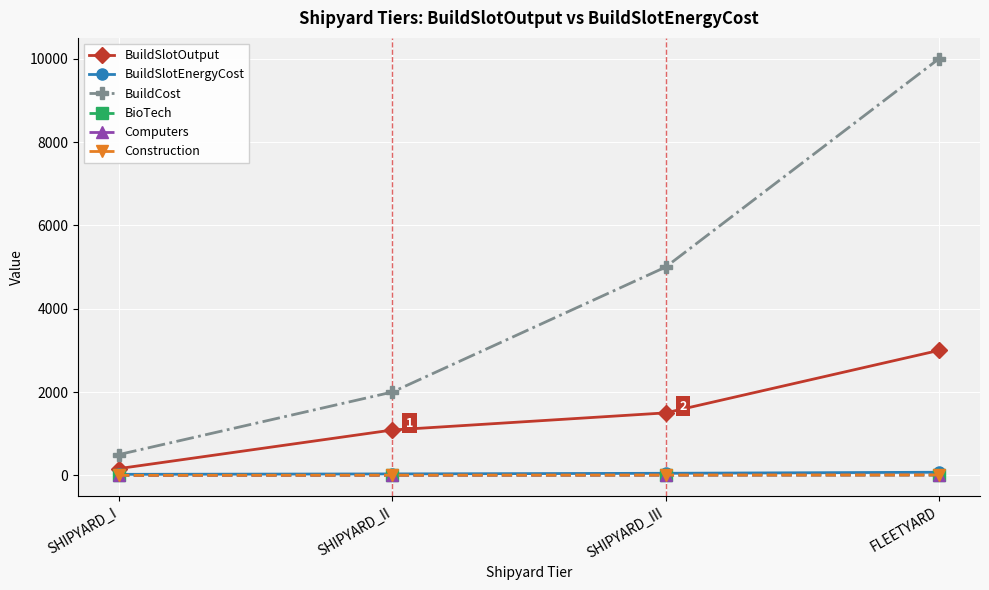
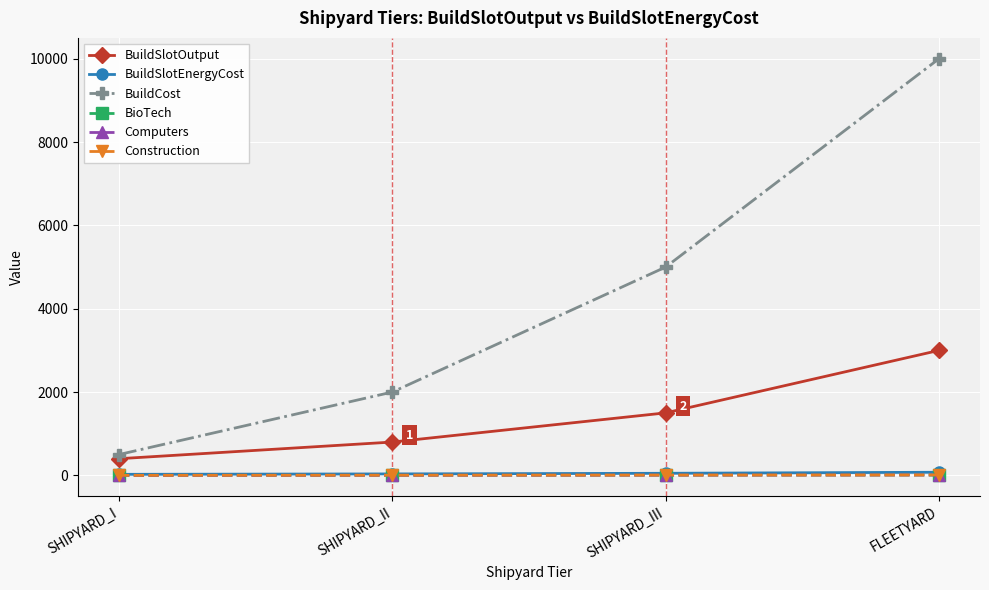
BuildSlotOutput, SHIPYARD_I: 200 -> 400
BuildSlotOutput, SHIPYARD_II: 1100 -> 800
